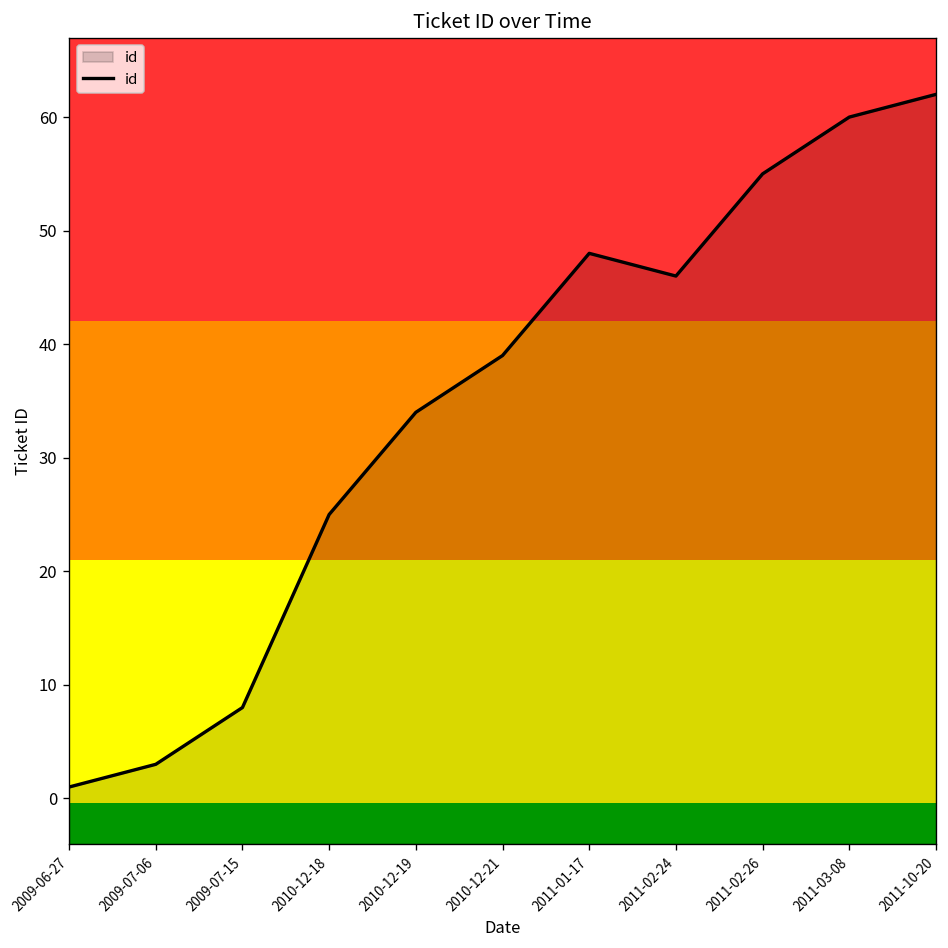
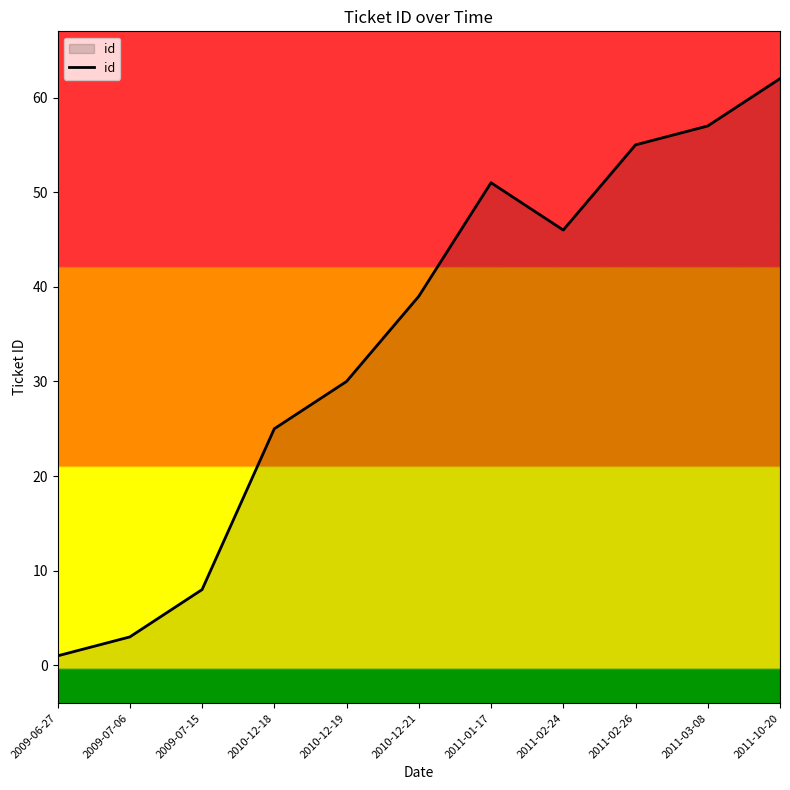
2010-12-19: 34 -> 30
2011-01-17: 48 -> 51
2011-03-08: 60 -> 57
